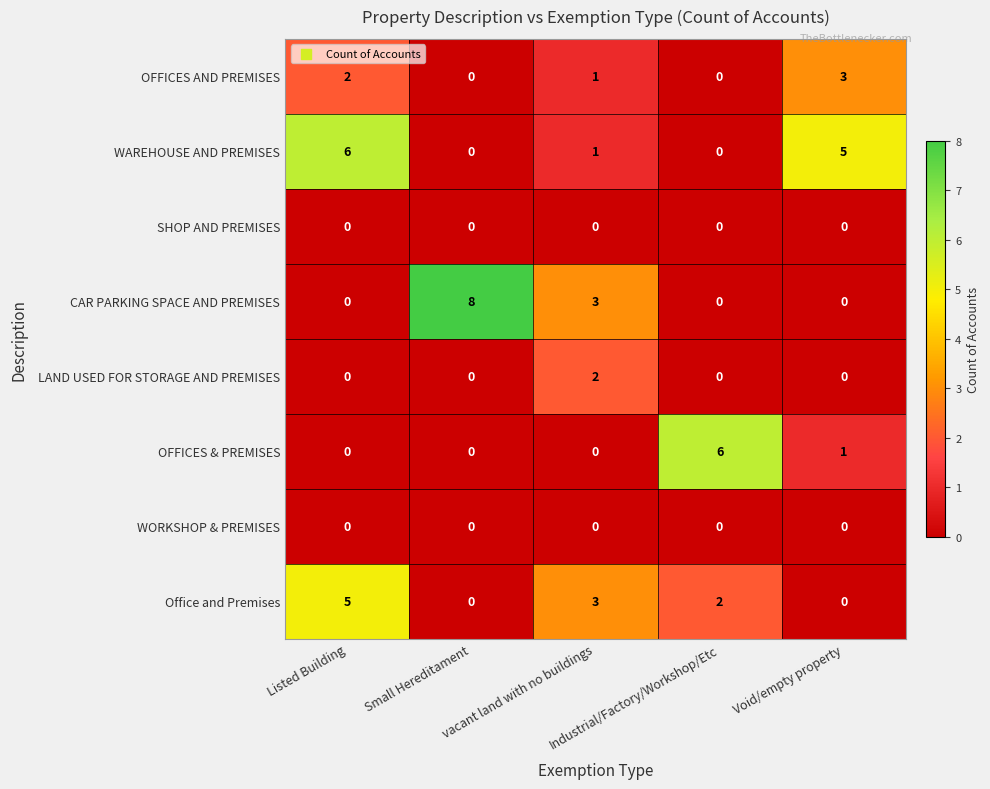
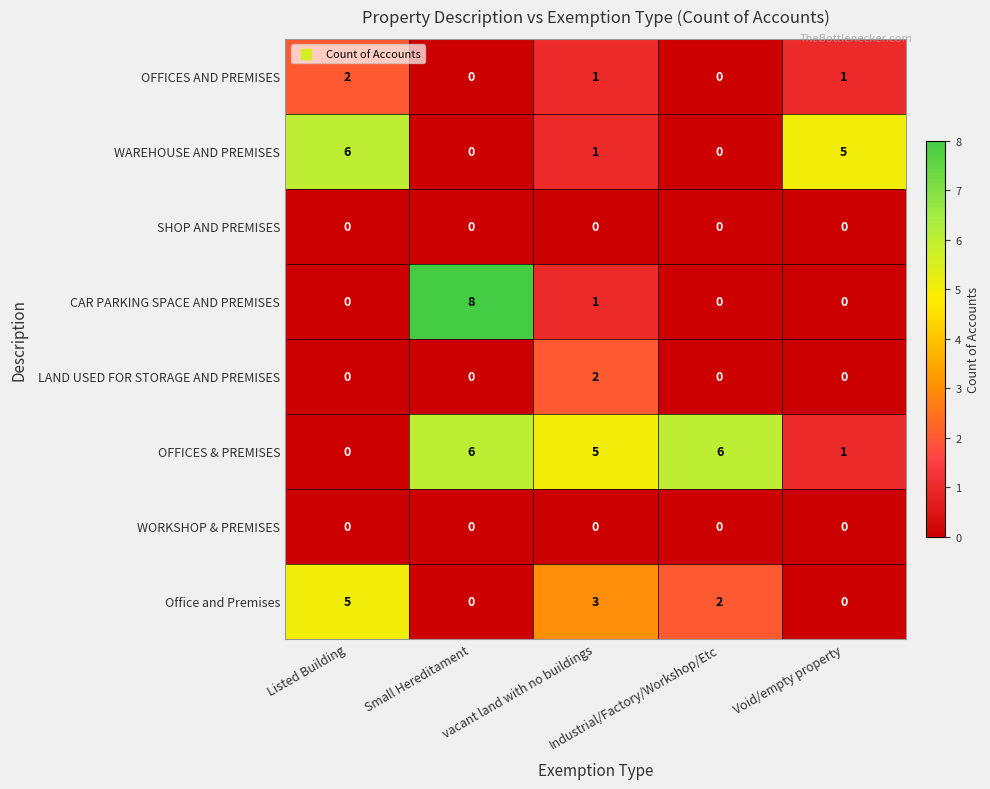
OFFICES AND PREMISES, Void/empty property: 3 -> 1
CAR PARKING SPACE AND PREMISES, vacant land with no buildings: 3 -> 1
OFFICES & PREMISES, Small Hereditament: 0 -> 6
OFFICES & PREMISES, vacant land with no buildings: 0 -> 5
